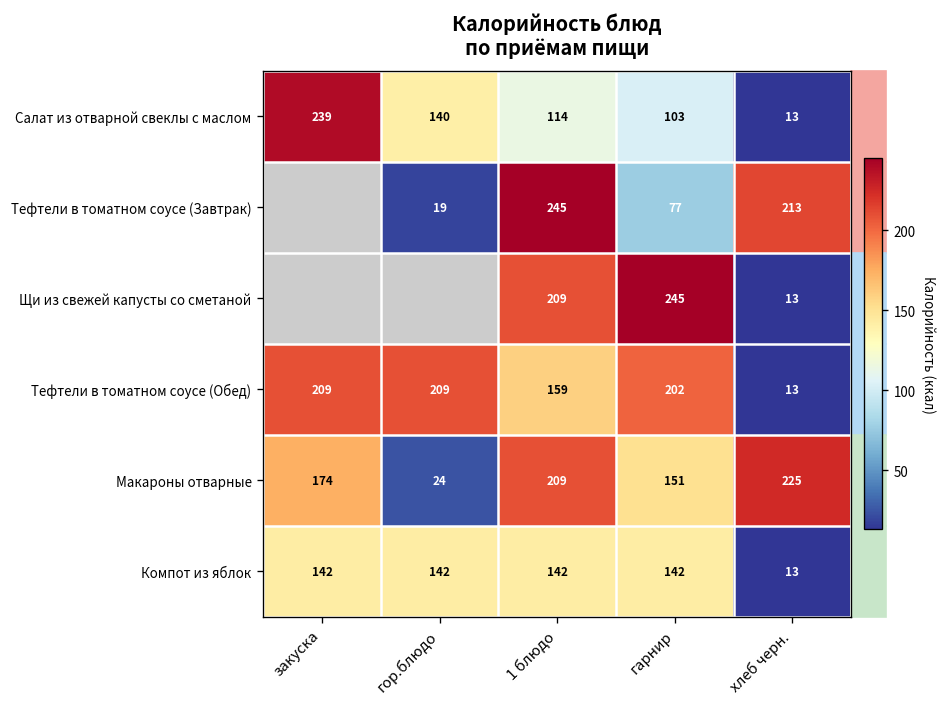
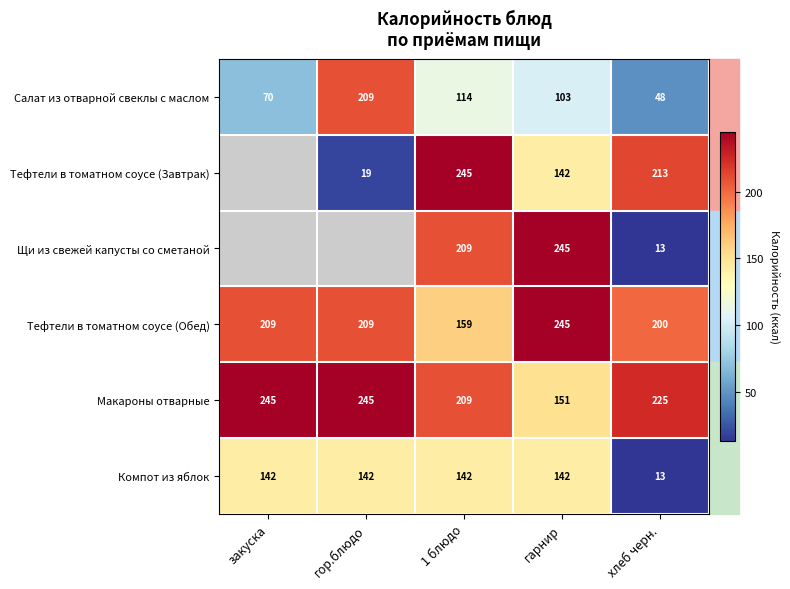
Салат из отварной свеклы с маслом, закуска: 239 -> 70
Салат из отварной свеклы с маслом, гор.блюдо: 140 -> 209
Салат из отварной свеклы с маслом, хлеб черн.: 13 -> 48
Тефтели в томатном соусе (Завтрак), гарнир: 77 -> 142
Тефтели в томатном соусе (Обед), гарнир: 202 -> 245
Тефтели в томатном соусе (Обед), хлеб черн.: 13 -> 200
Макароны отварные, закуска: 174 -> 245
Макароны отварные, гор.блюдо: 24 -> 245
